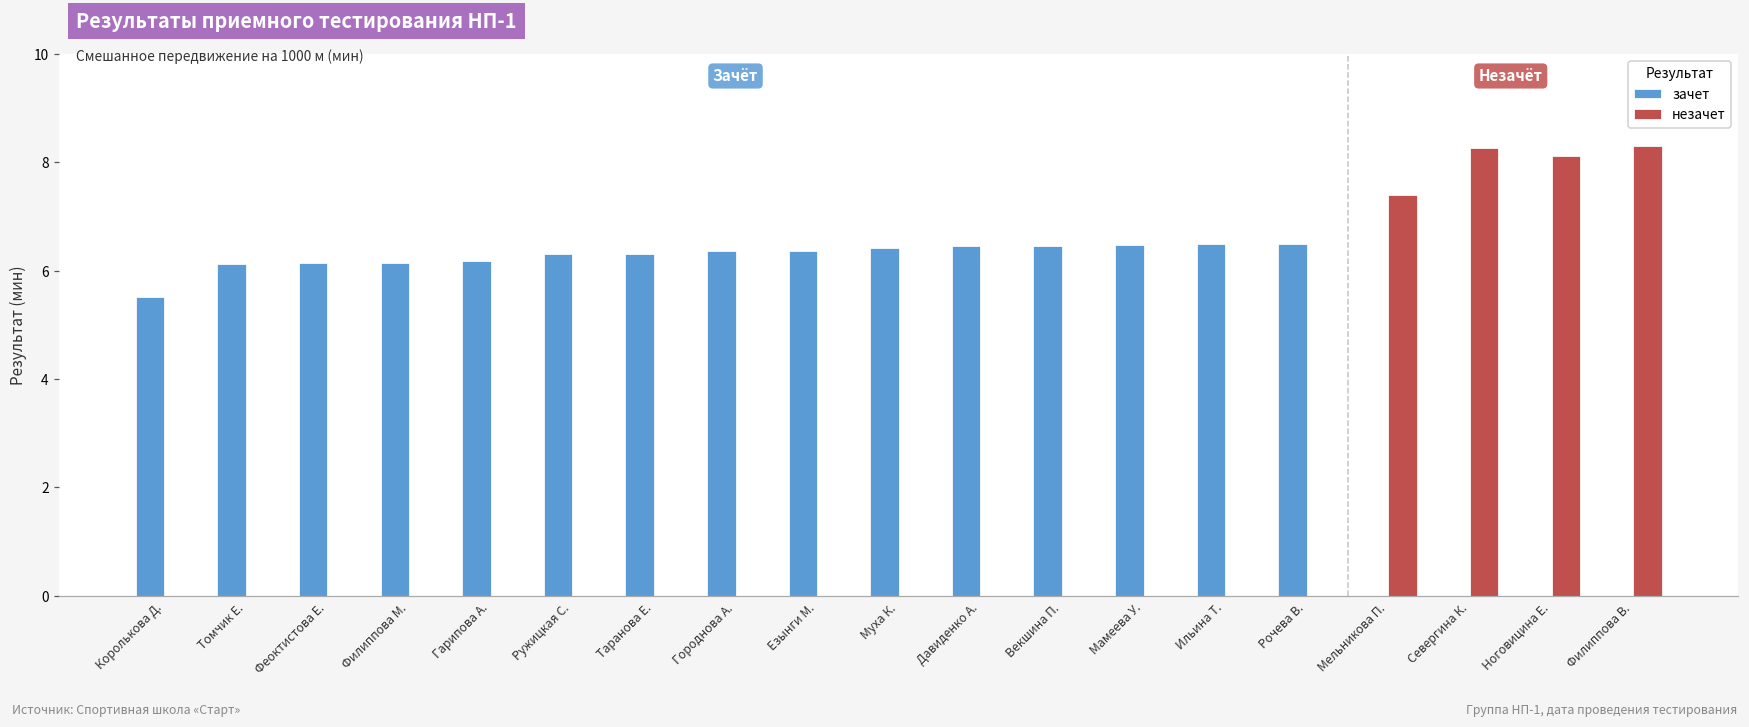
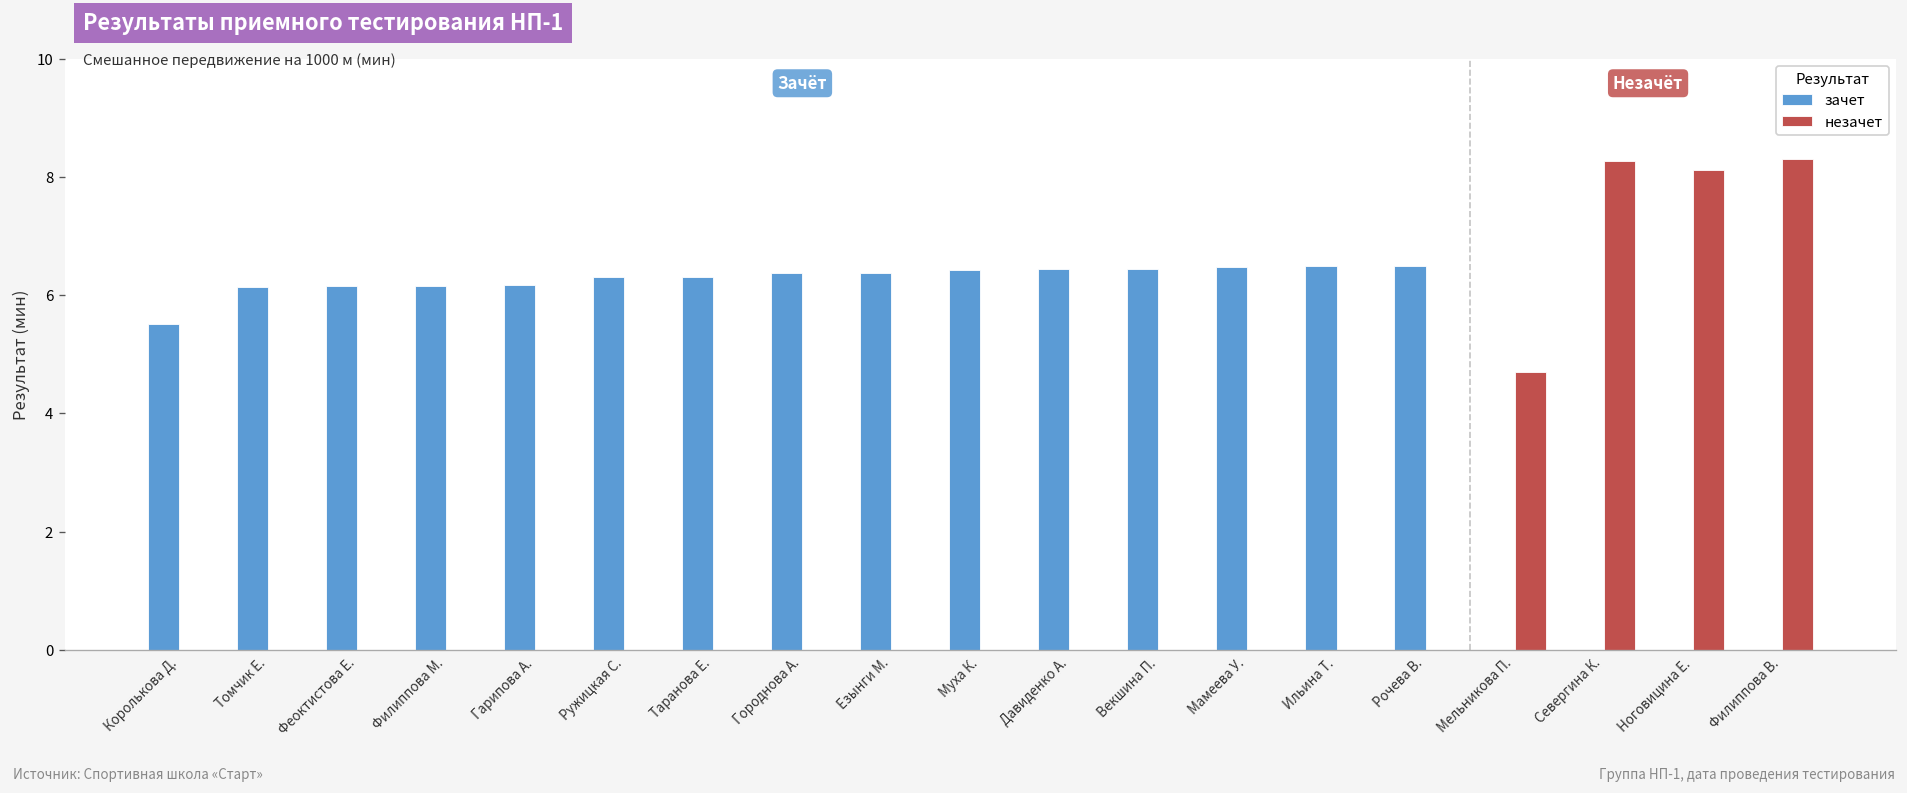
незачет, Мельникова П.: 7.4 -> 4.7
